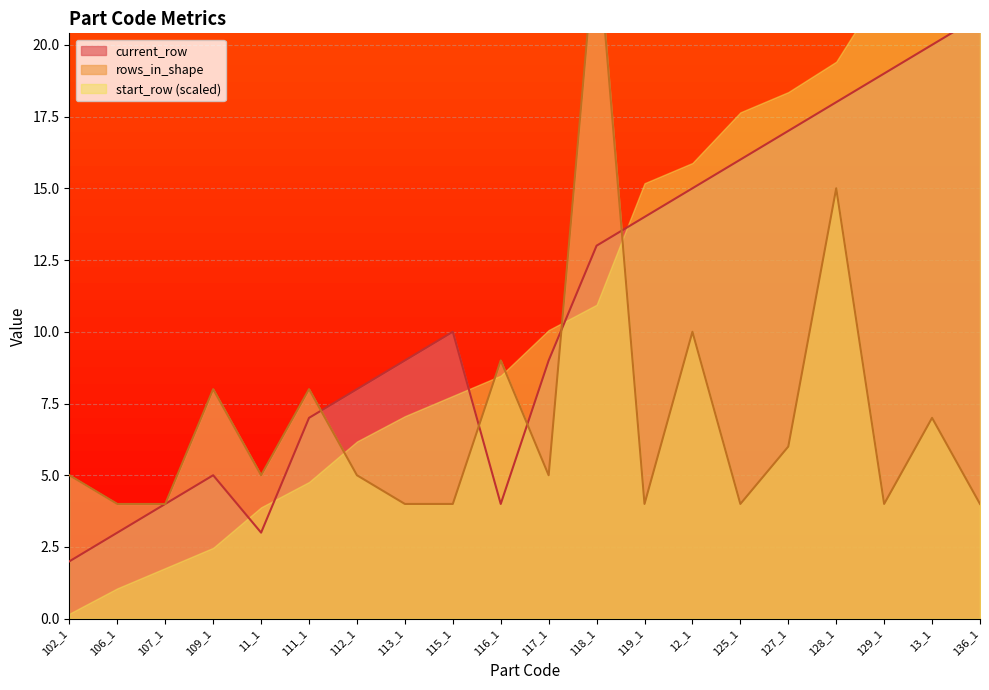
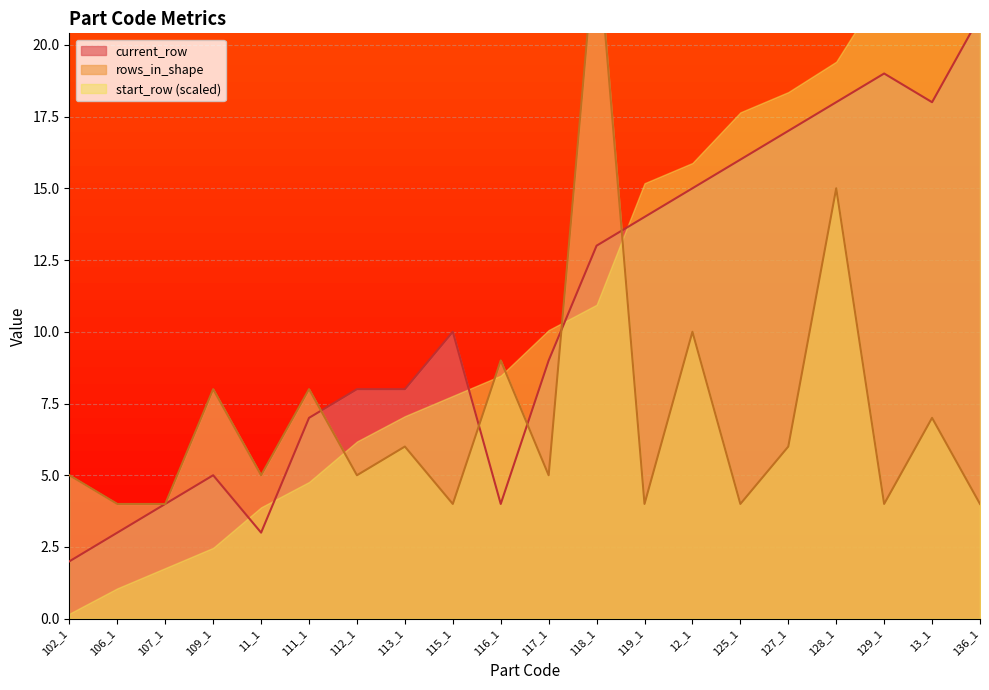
current_row, 113_1: 9 -> 8
rows_in_shape, 113_1: 4 -> 6
current_row, 13_1: 20 -> 18
